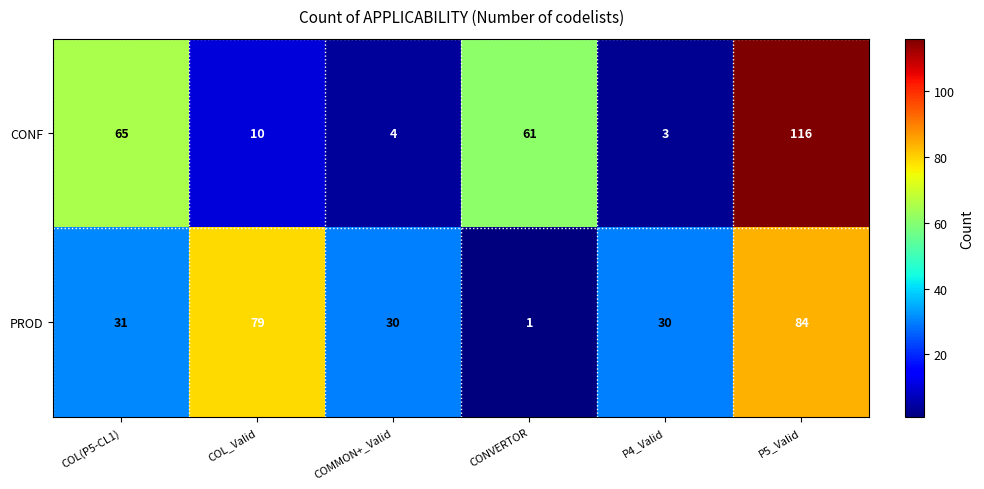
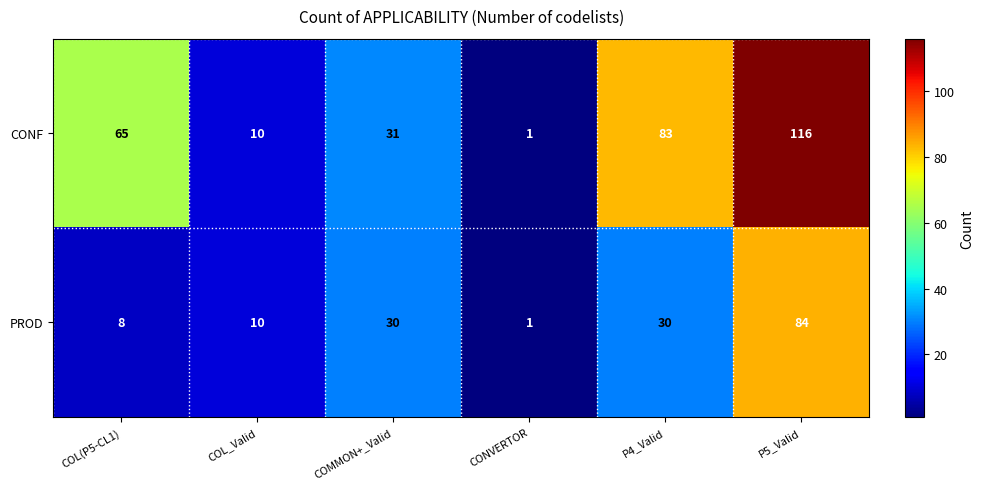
CONF, COMMON+_Valid: 4 -> 31
CONF, CONVERTOR: 61 -> 1
CONF, P4_Valid: 3 -> 83
PROD, COL(P5-CL1): 31 -> 8
PROD, COL_Valid: 79 -> 10
